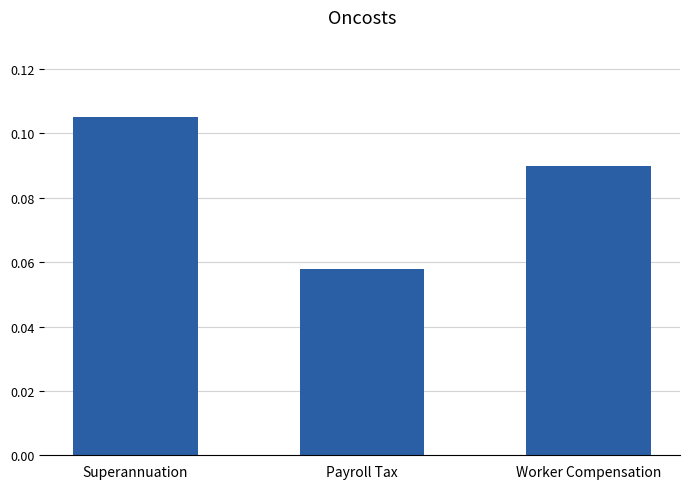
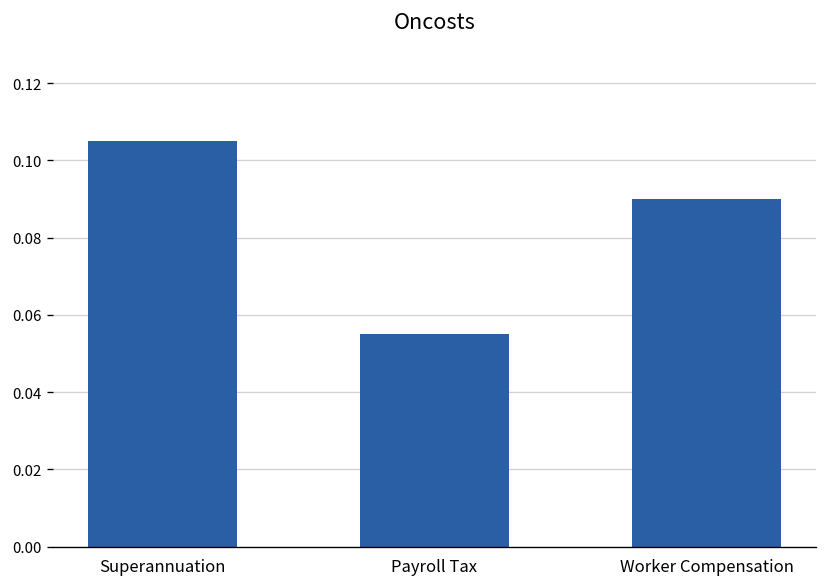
Payroll Tax: 0.058 -> 0.055
